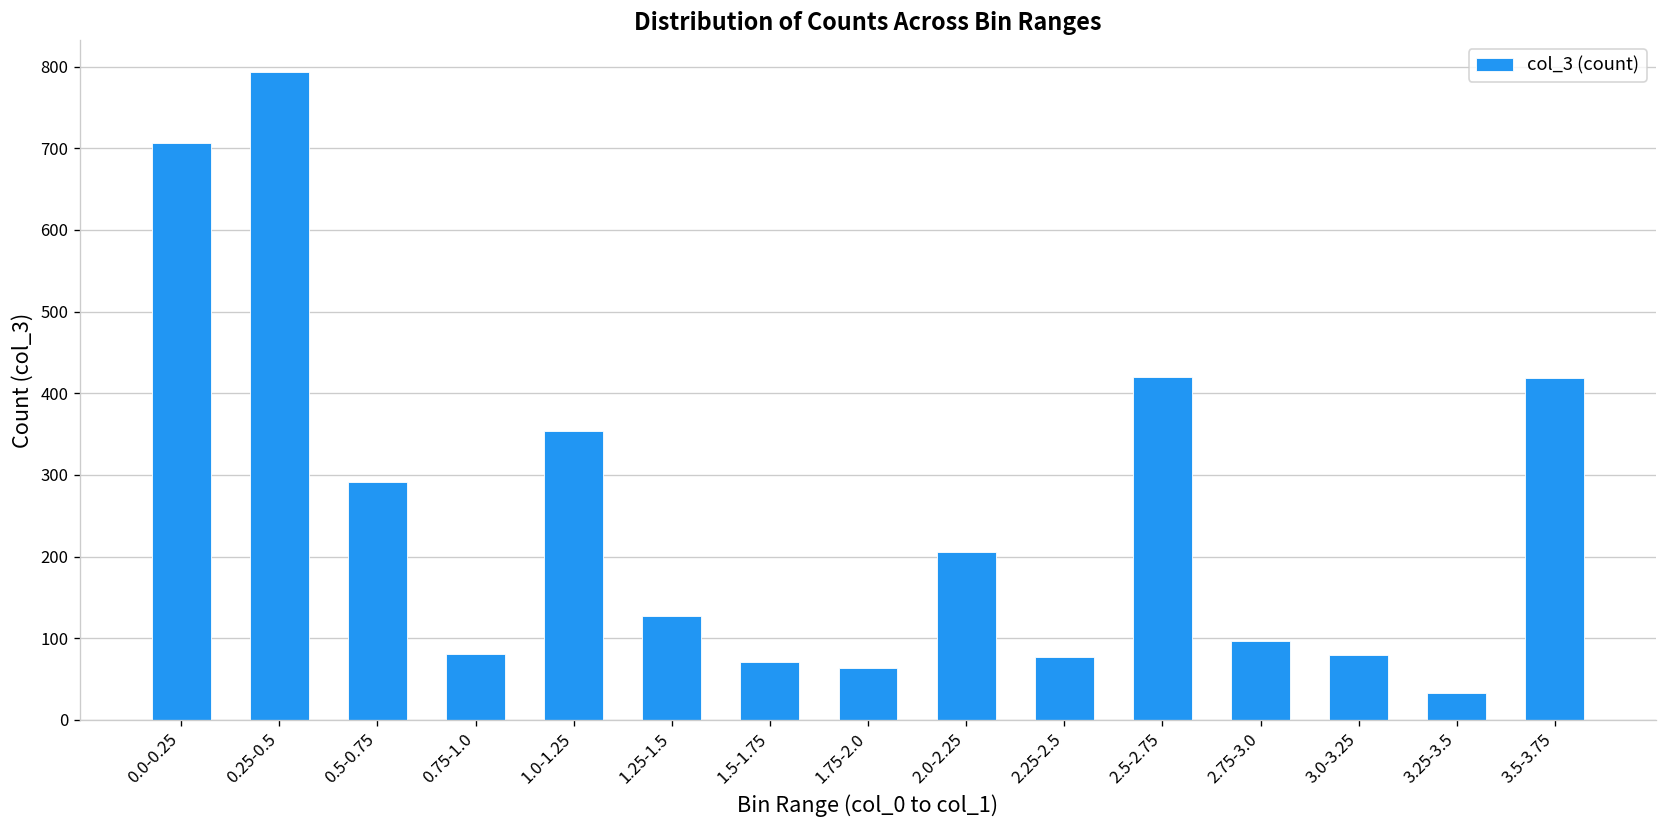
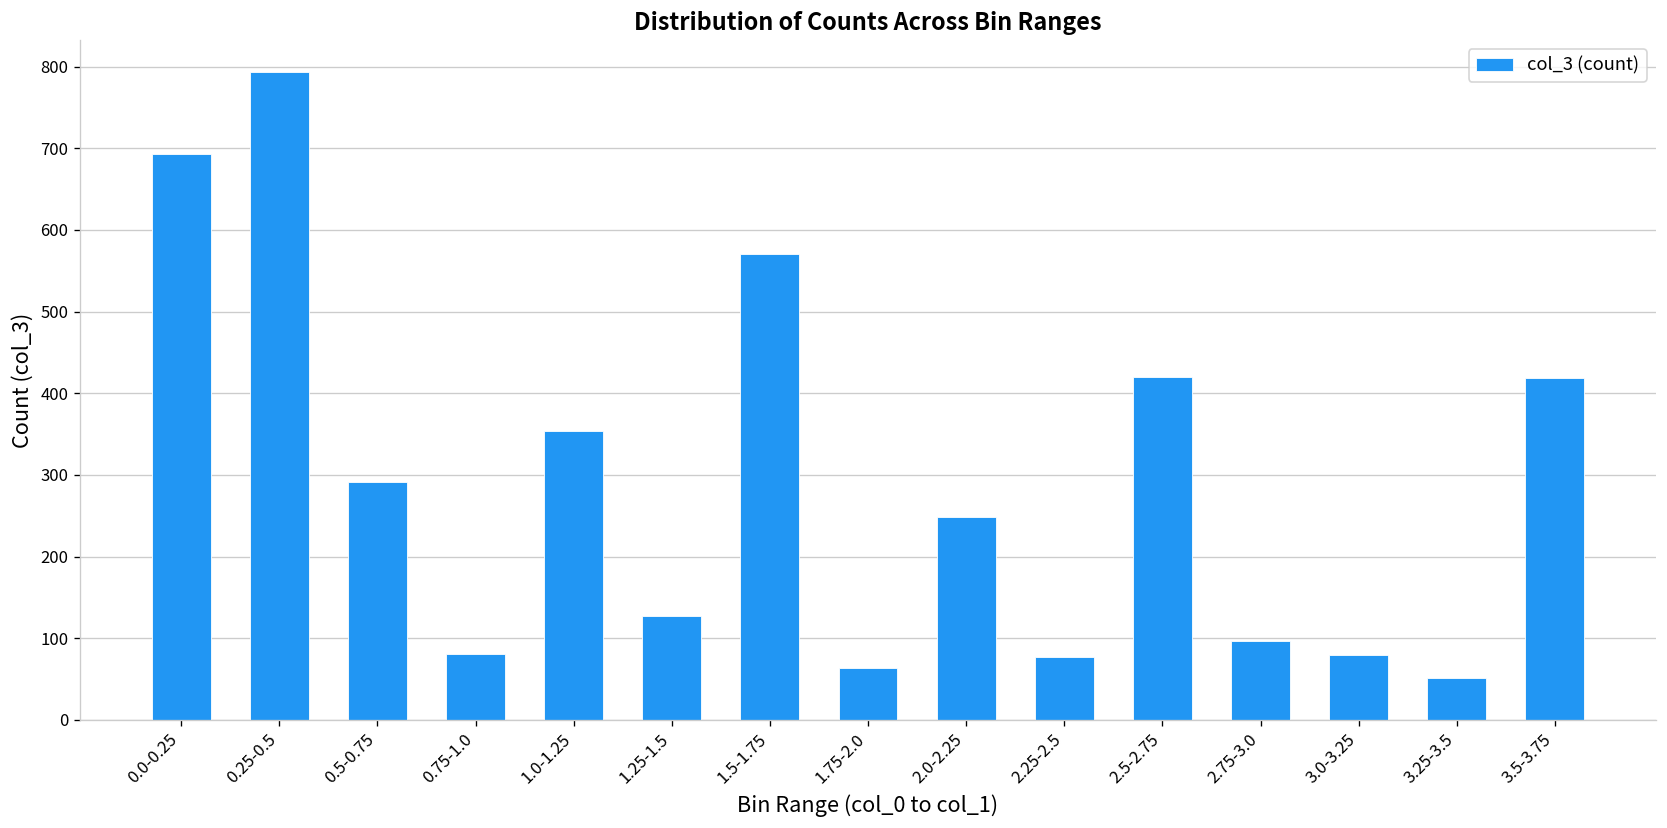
0.0-0.25: 710 -> 690
1.5-1.75: 70 -> 570
2.0-2.25: 210 -> 250
3.25-3.5: 30 -> 50
